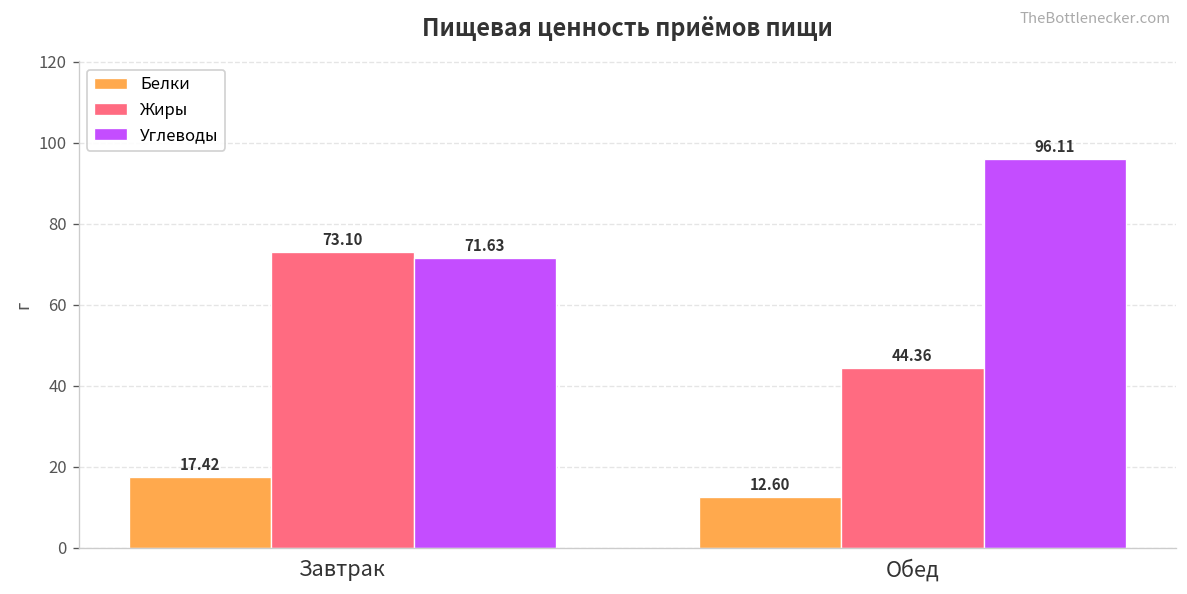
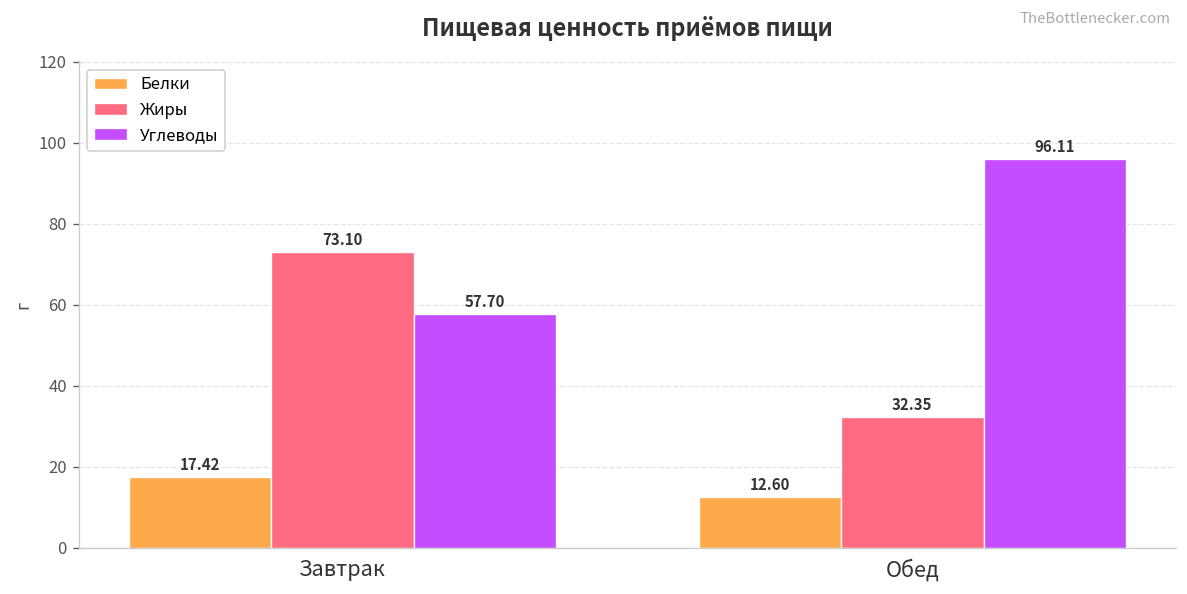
Углеводы, Завтрак: 71.63 -> 57.70
Жиры, Обед: 44.36 -> 32.35
